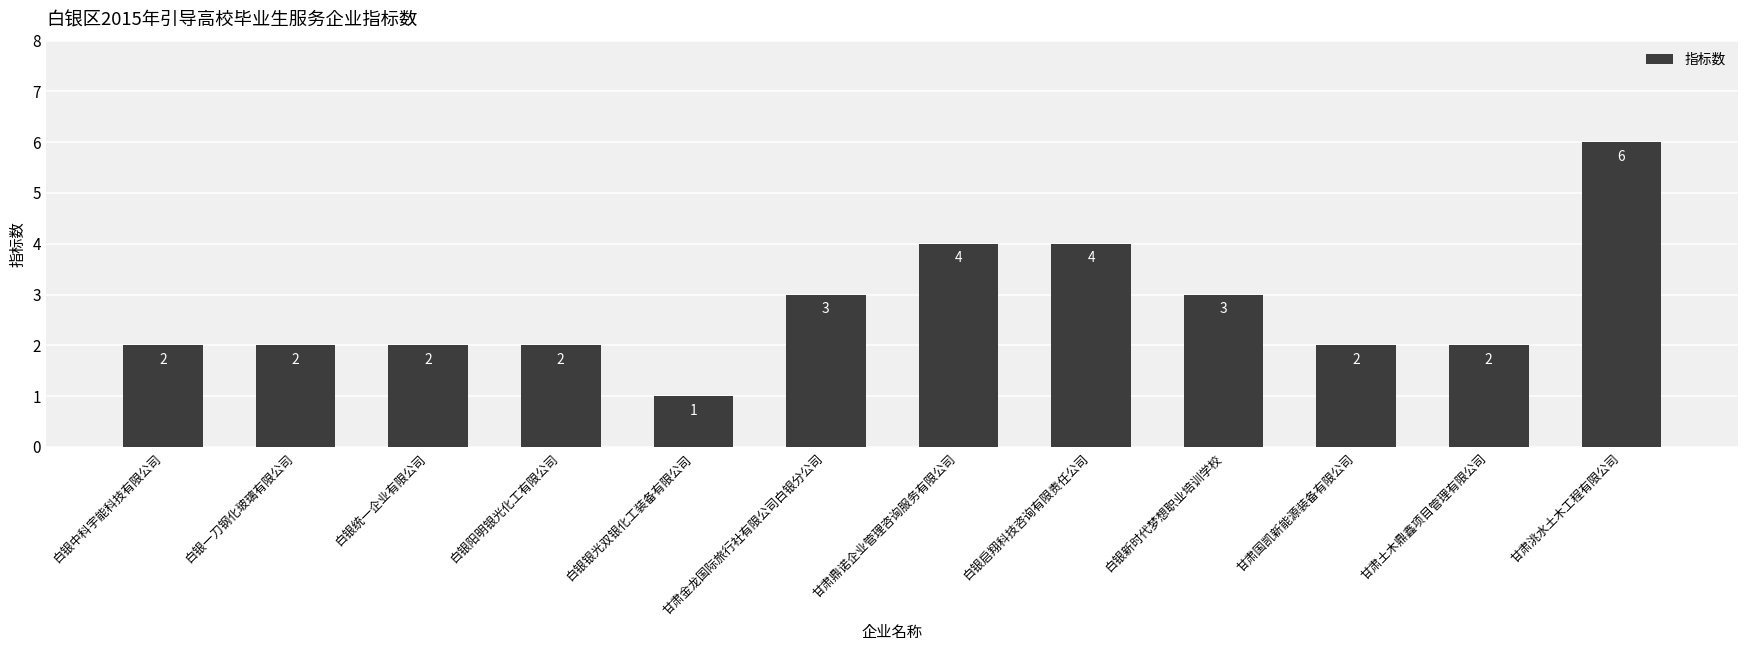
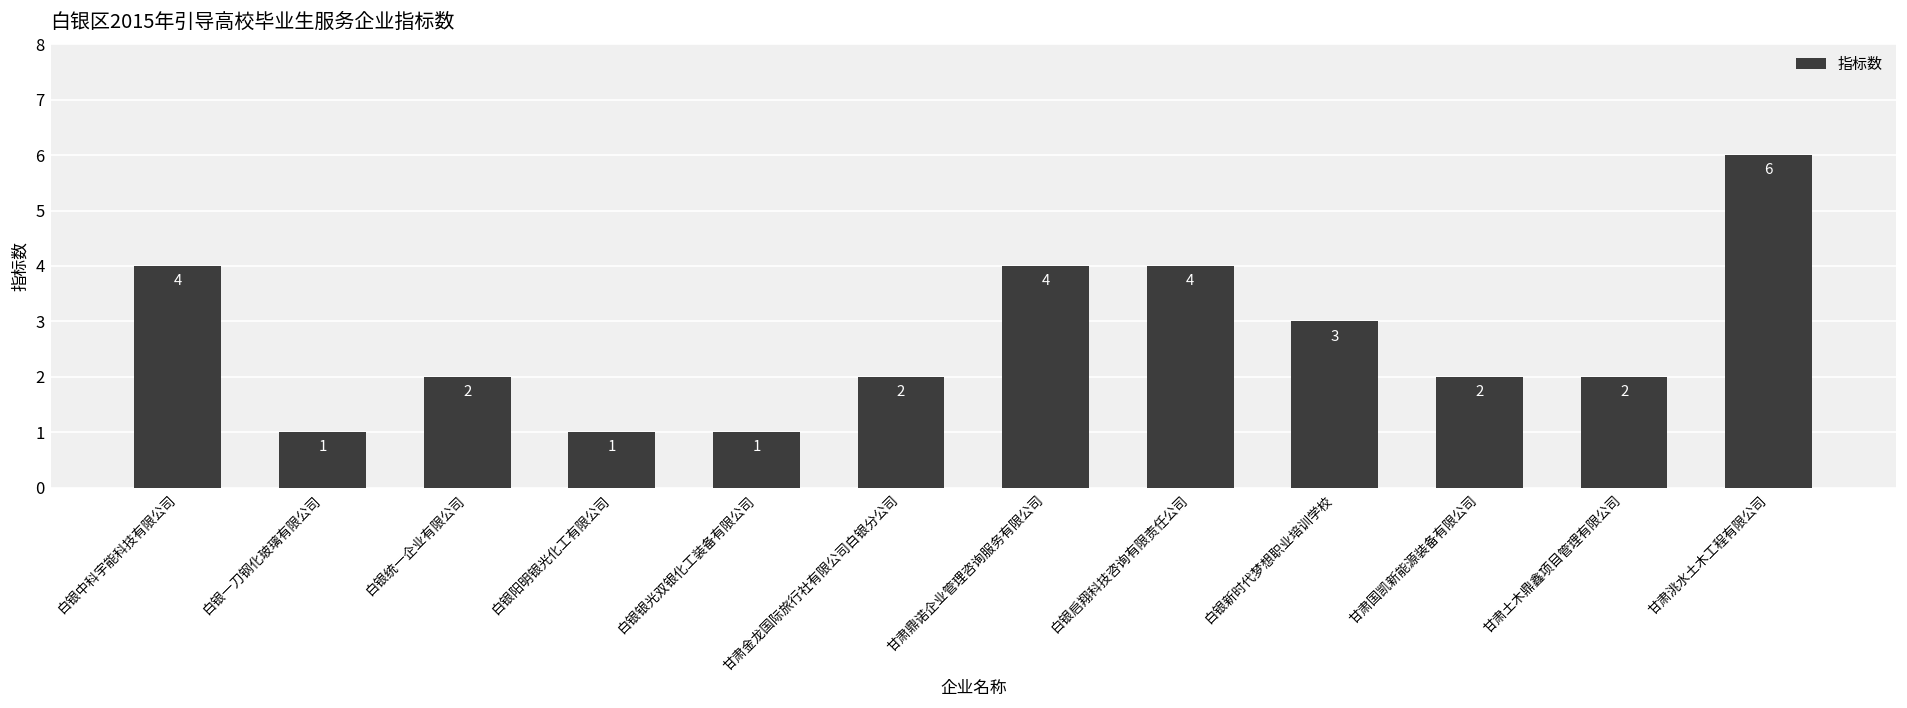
白银中科宇能科技有限公司: 2 -> 4
白银一刀钢化玻璃有限公司: 2 -> 1
白银阳明银光化工有限公司: 2 -> 1
甘肃金龙国际旅行社有限公司白银分公司: 3 -> 2
